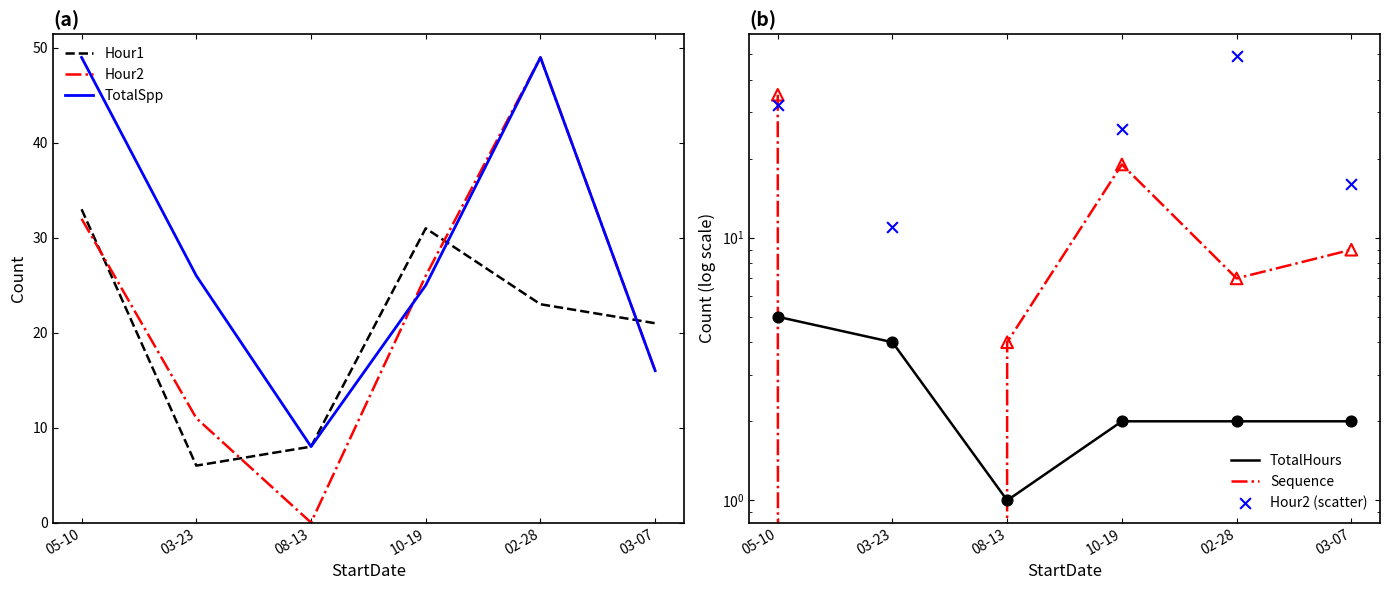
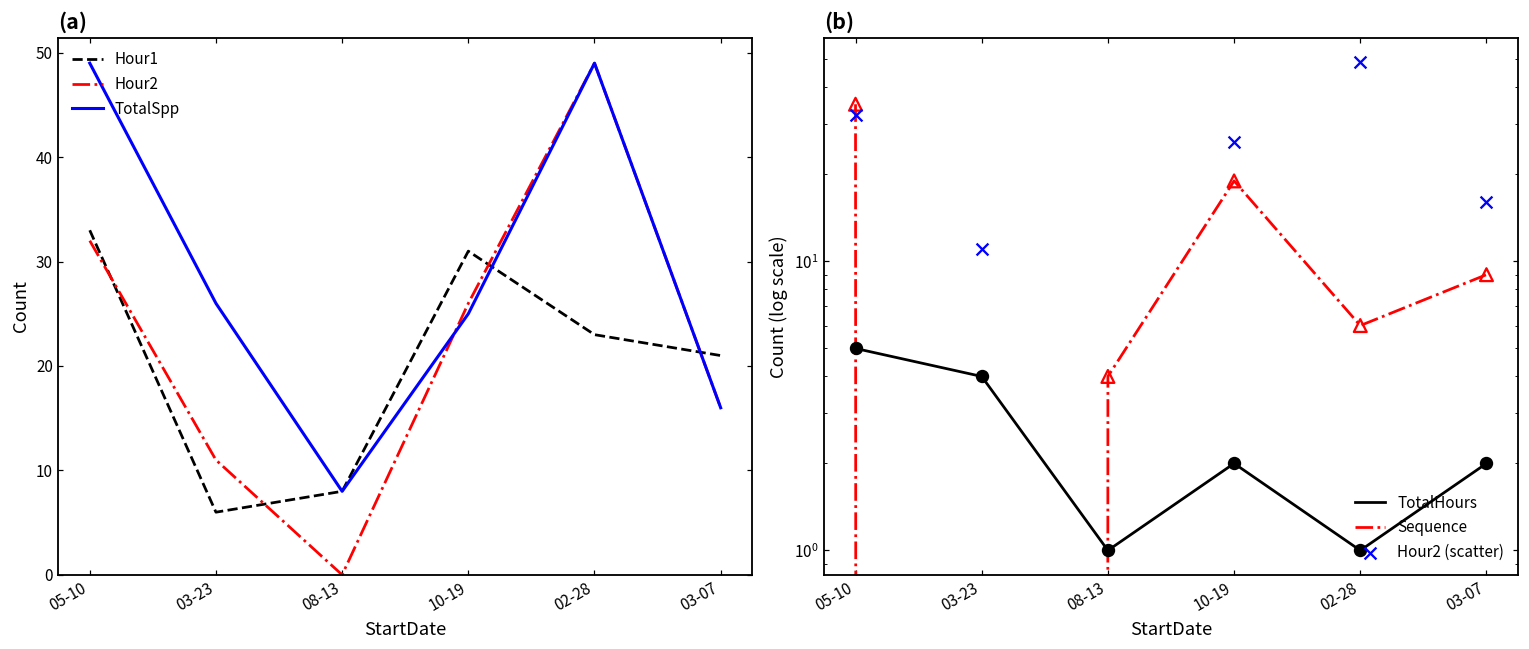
(b), TotalHours, 02-28: 2 -> 1
(b), Sequence, 02-28: 7 -> 6
